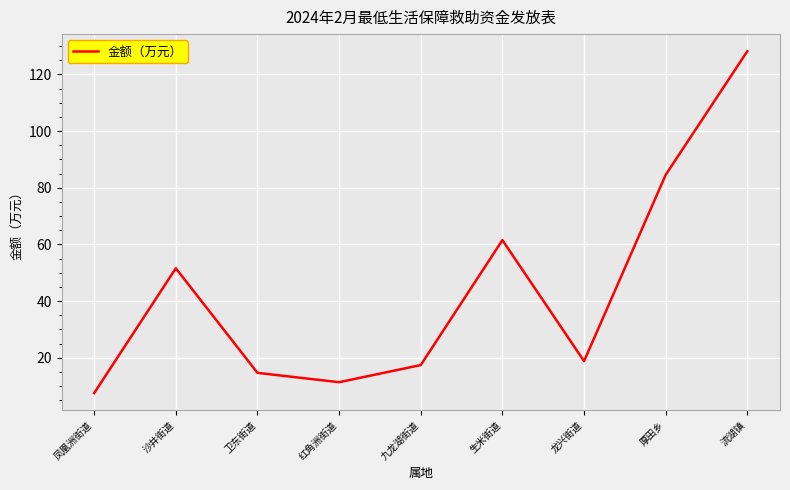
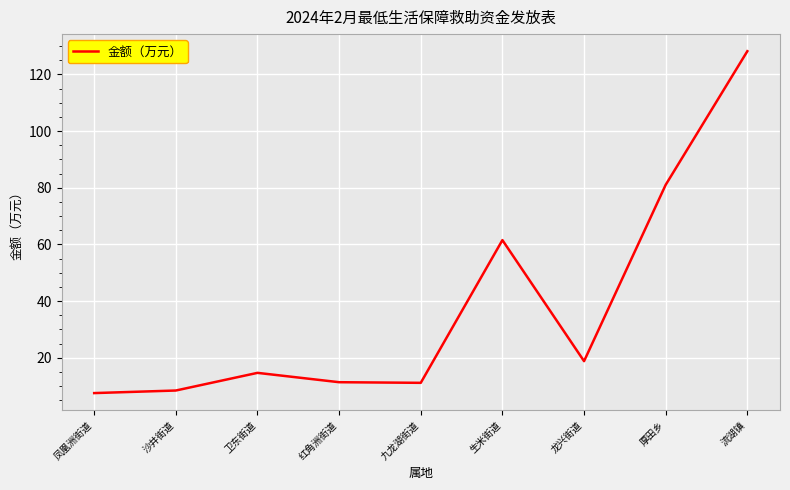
沙井街道: 52 -> 8
九龙湖街道: 17 -> 11
厚田乡: 85 -> 81
